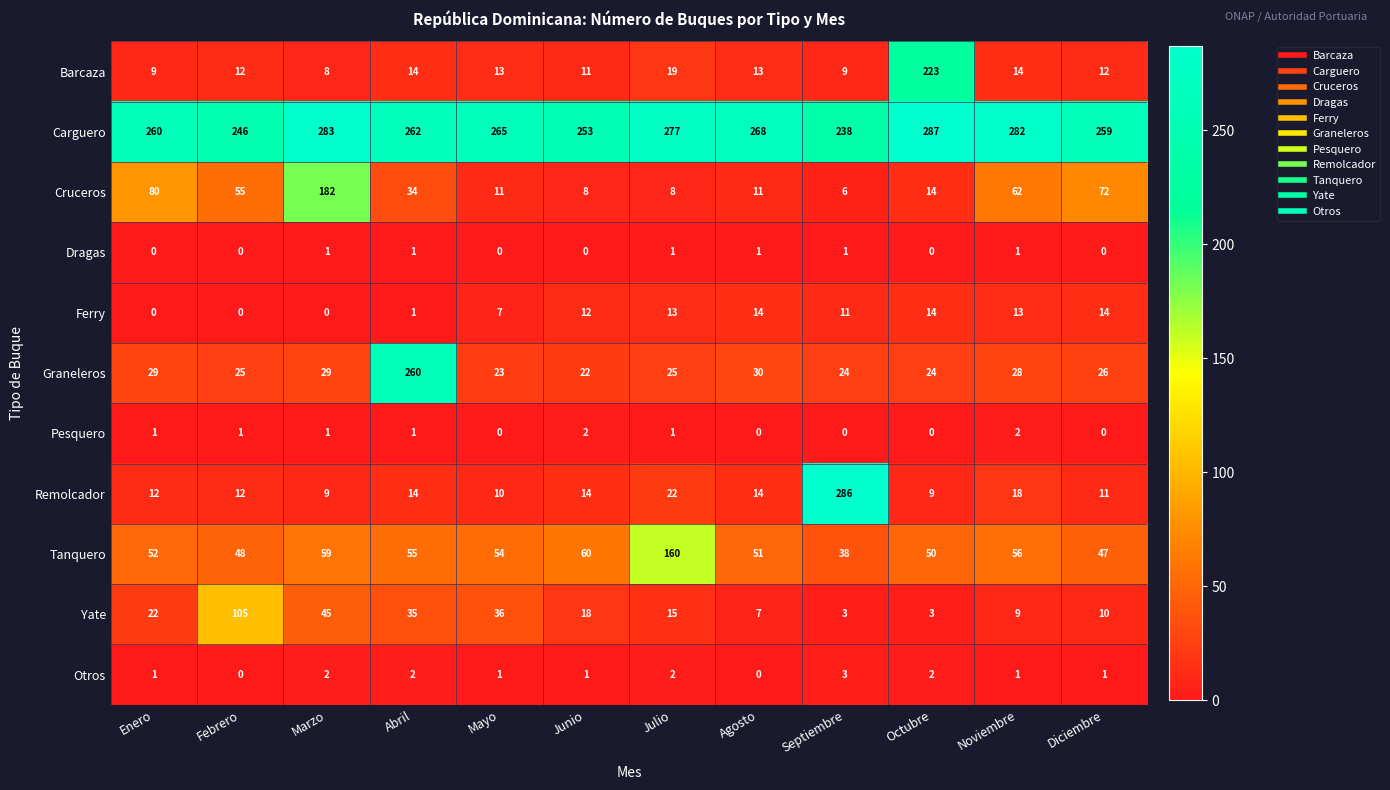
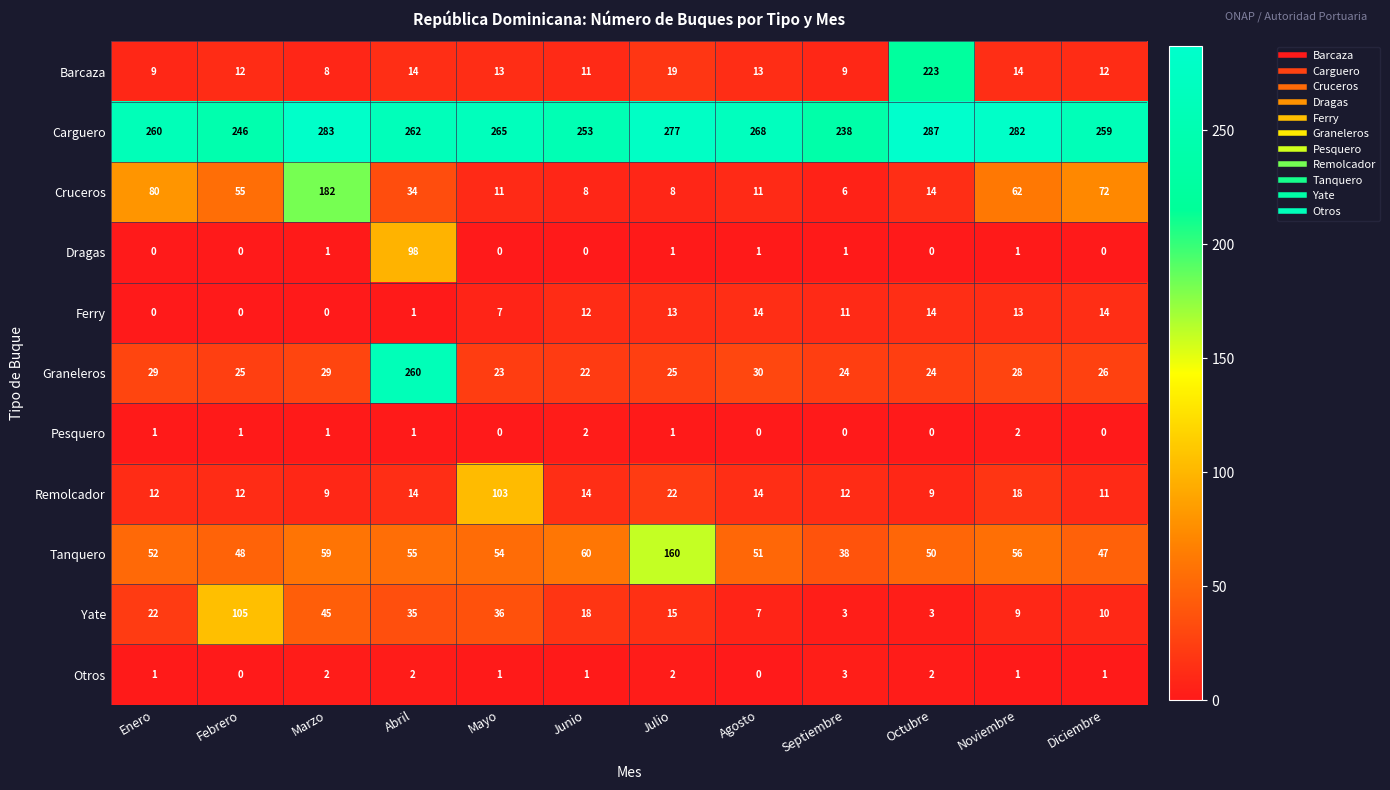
Dragas, Abril: 1 -> 98
Remolcador, Mayo: 10 -> 103
Remolcador, Septiembre: 286 -> 12
